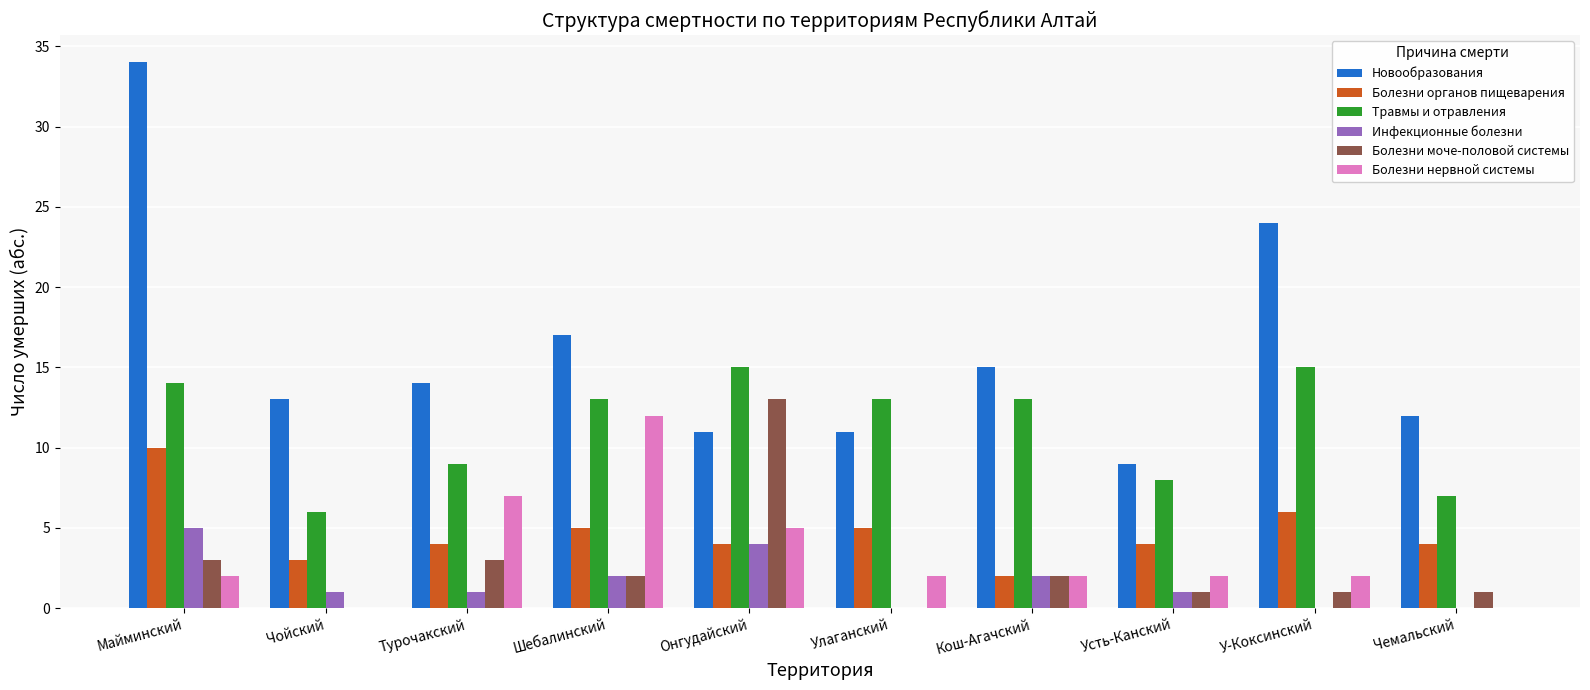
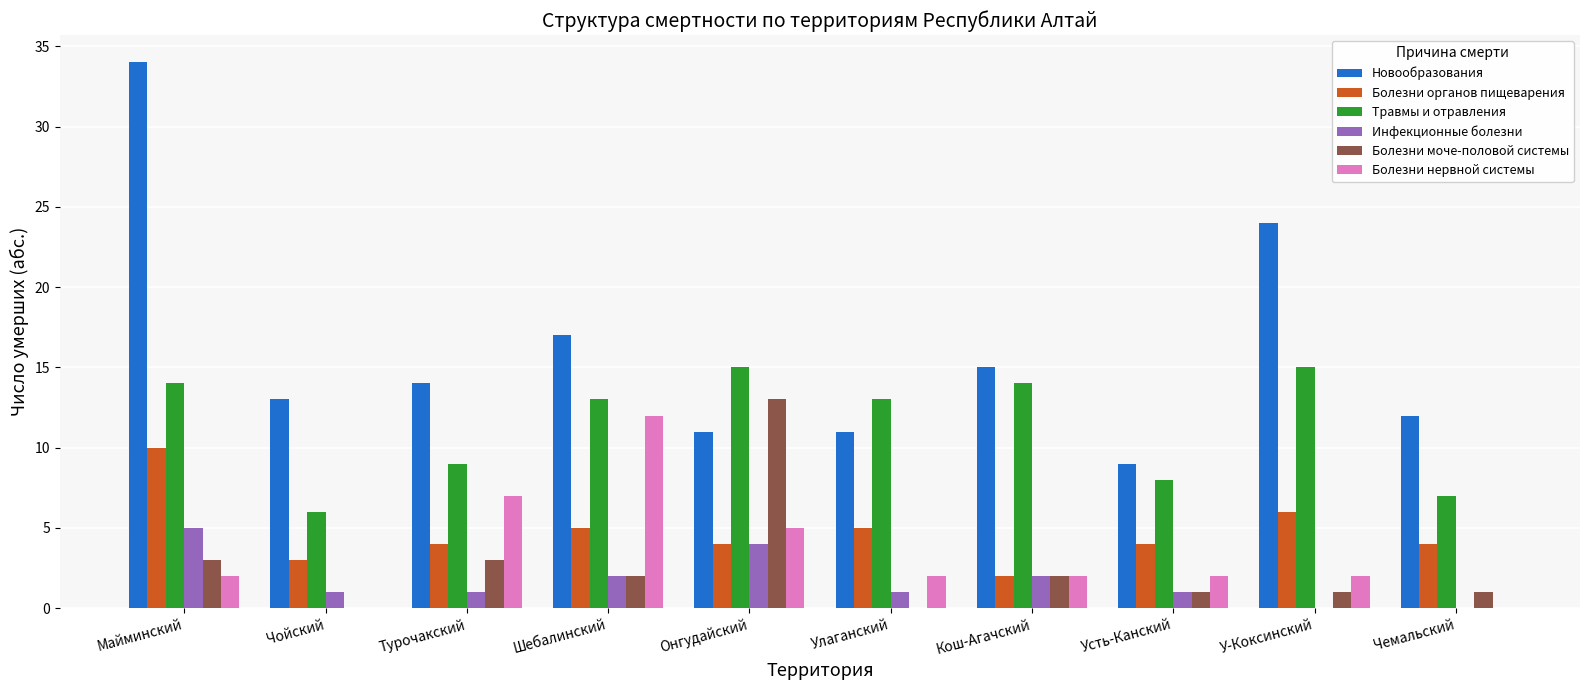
Инфекционные болезни, Улаганский: 0 -> 1
Травмы и отравления, Кош-Агачский: 13 -> 14
